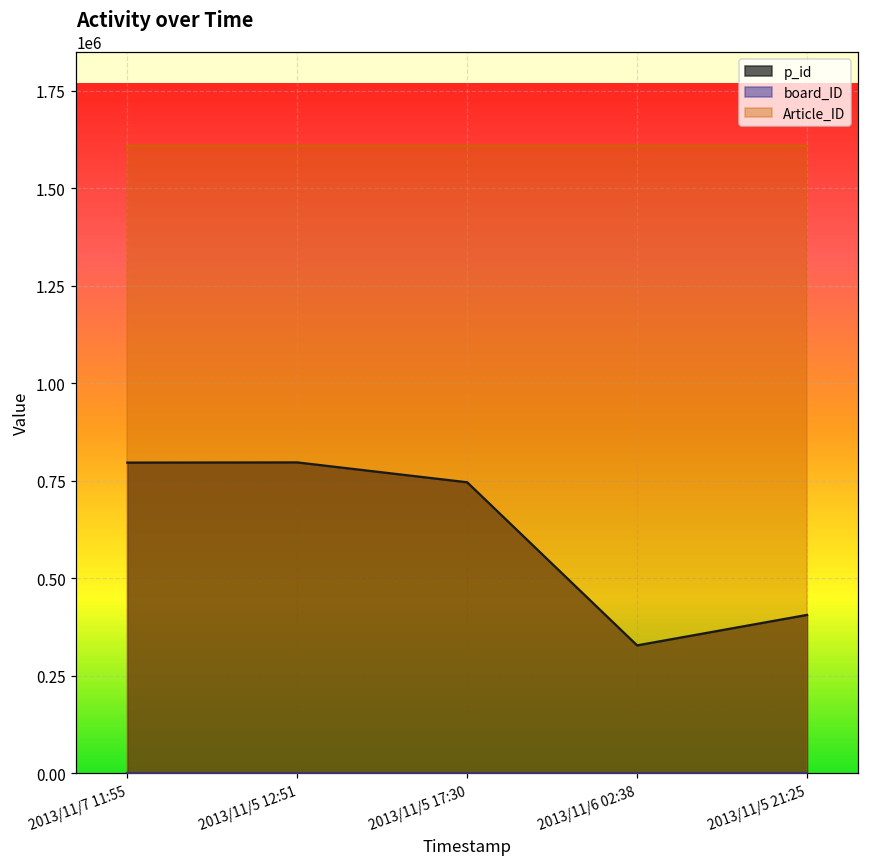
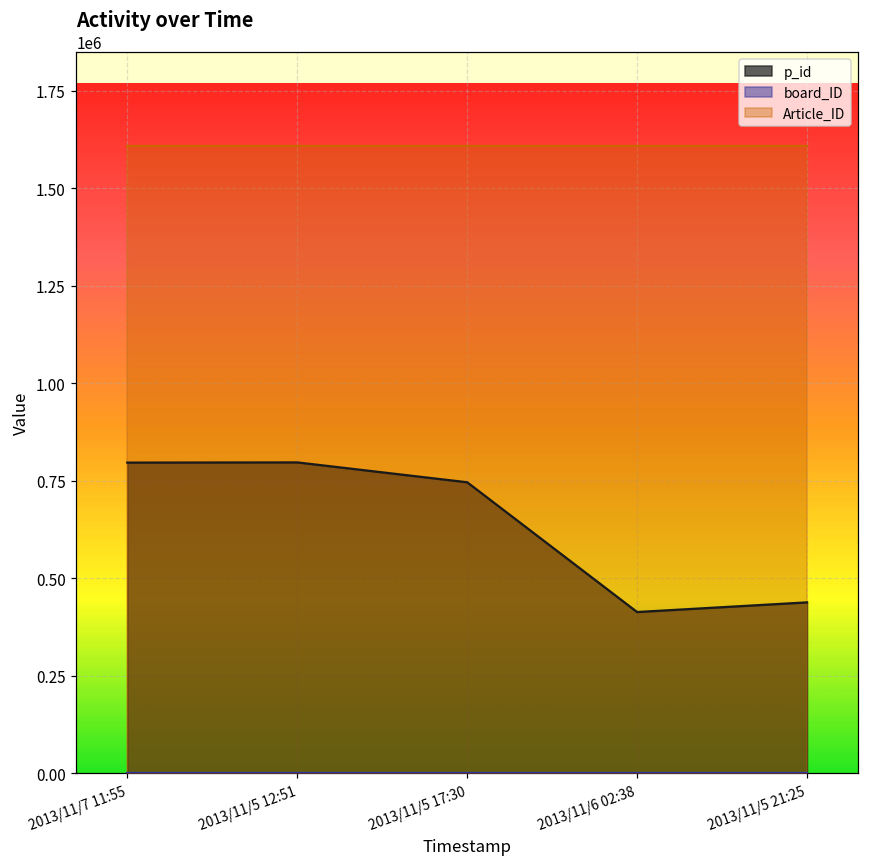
p_id, 2013/11/6 02:38: 330000 -> 410000
p_id, 2013/11/5 21:25: 410000 -> 440000
